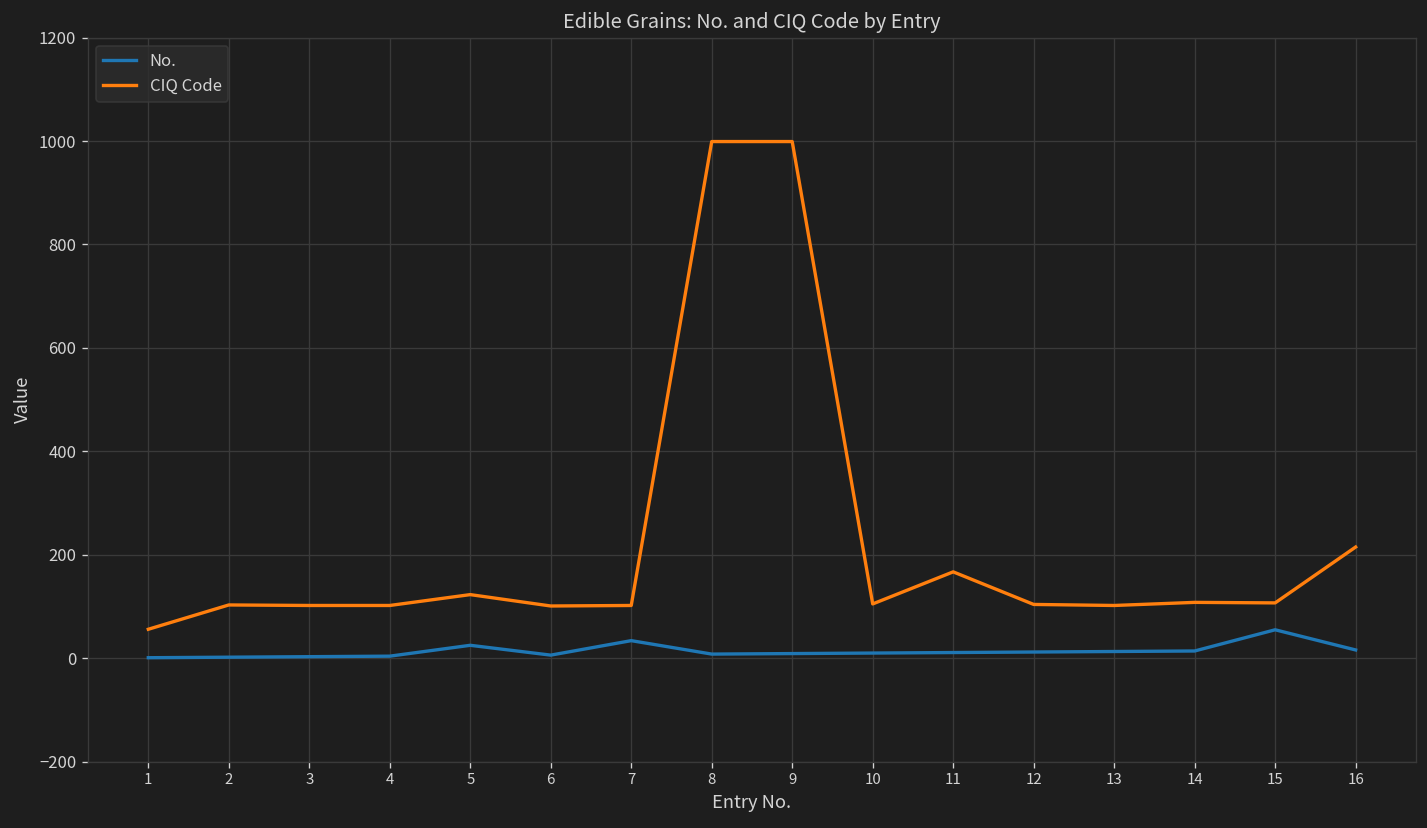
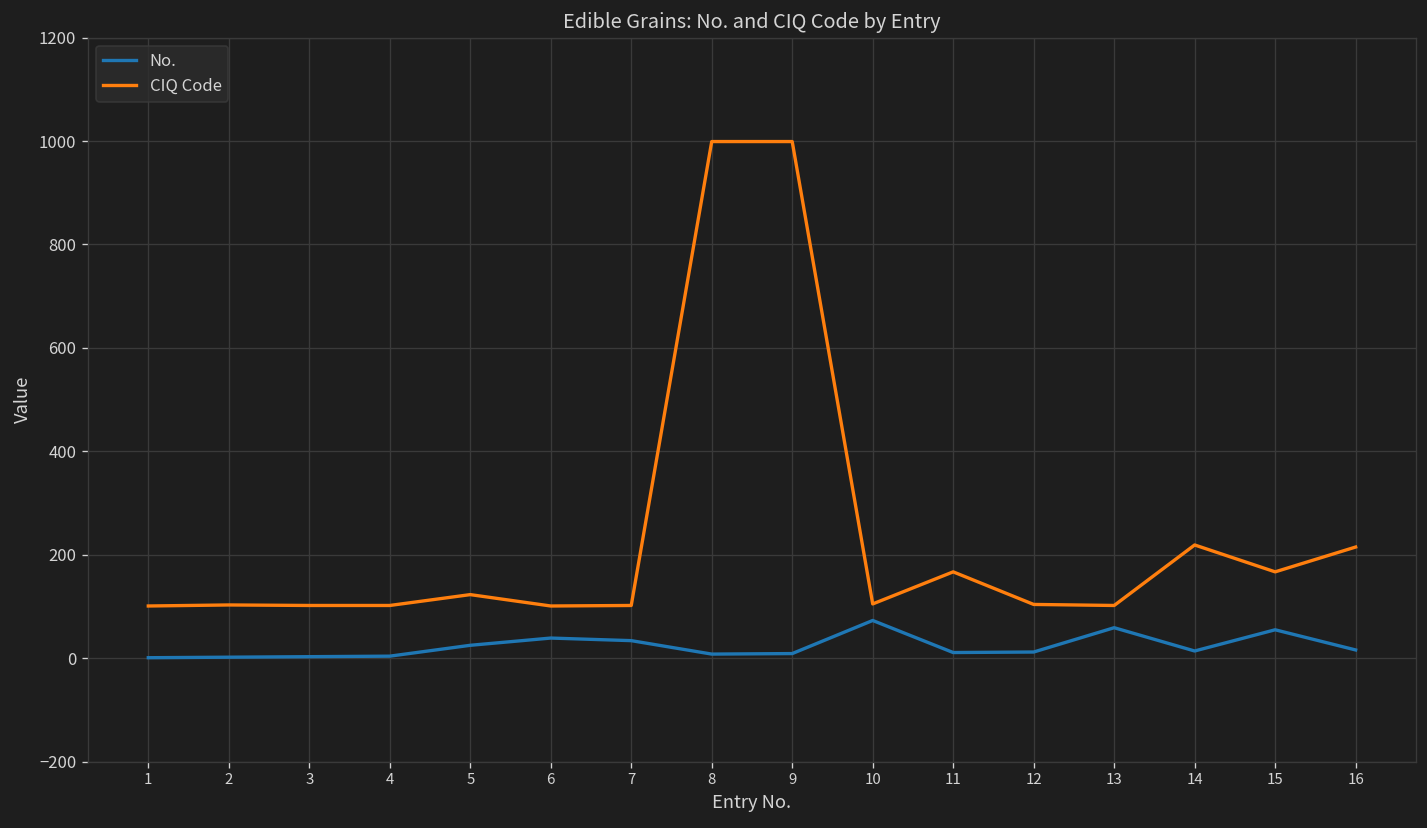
CIQ Code, 1: 60 -> 100
No., 6: 10 -> 40
No., 10: 10 -> 70
No., 13: 10 -> 60
CIQ Code, 14: 110 -> 220
CIQ Code, 15: 110 -> 170
